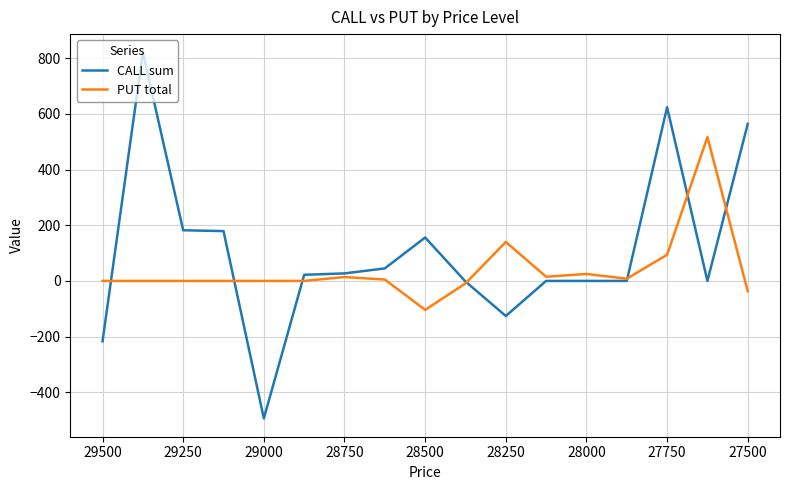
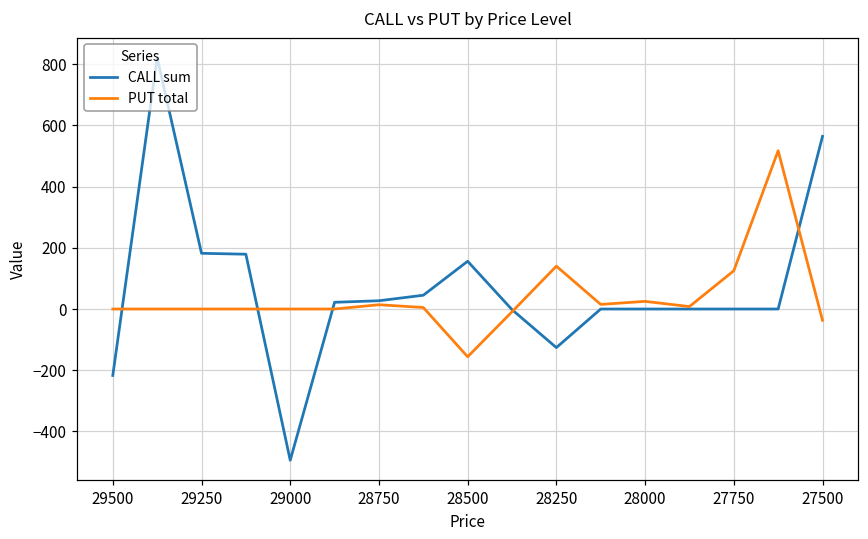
PUT total, 28500: -100 -> -160
CALL sum, 27750: 620 -> 0
PUT total, 27750: 90 -> 130
